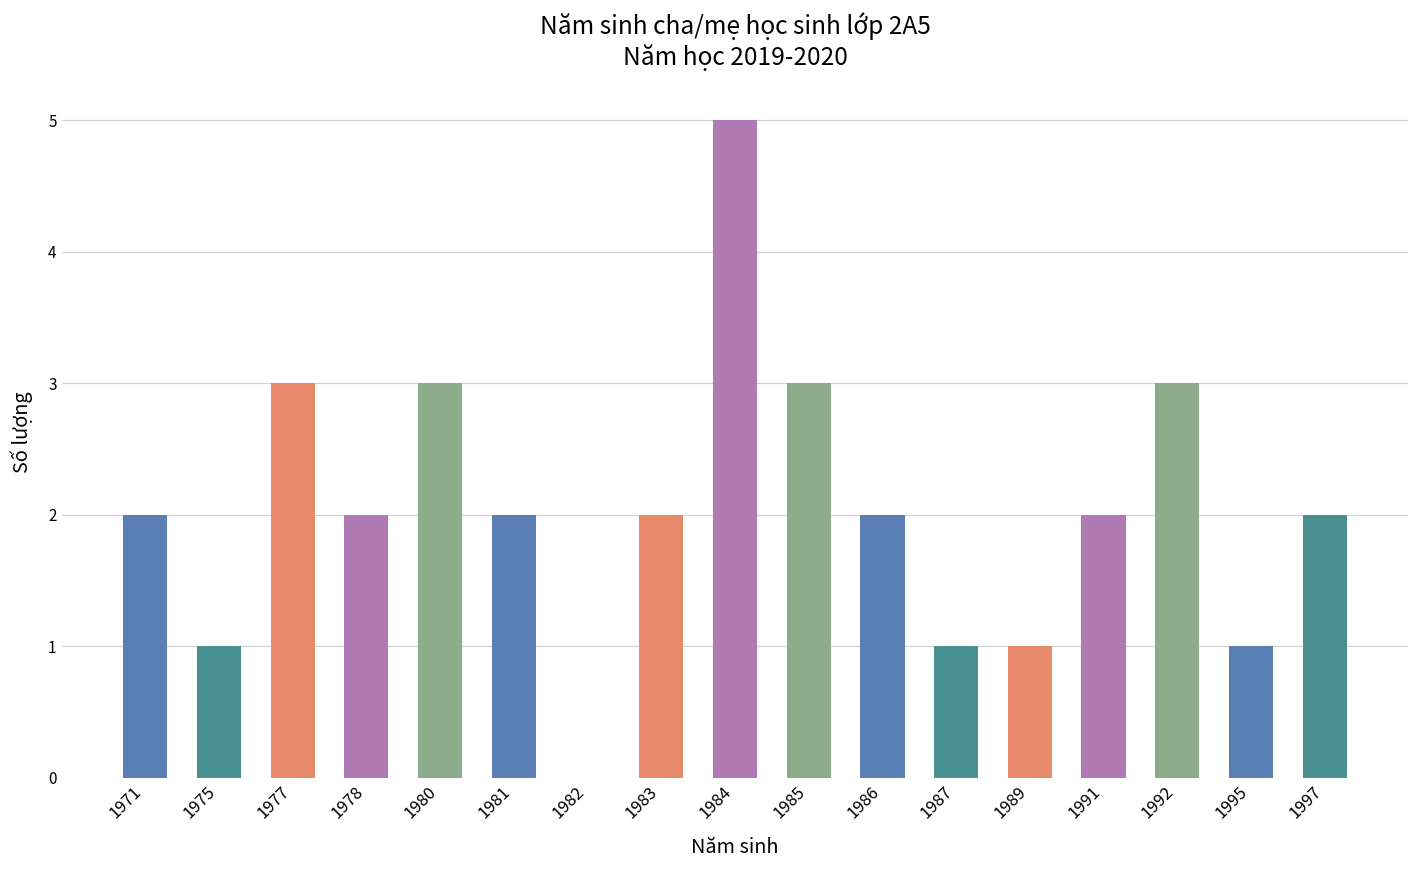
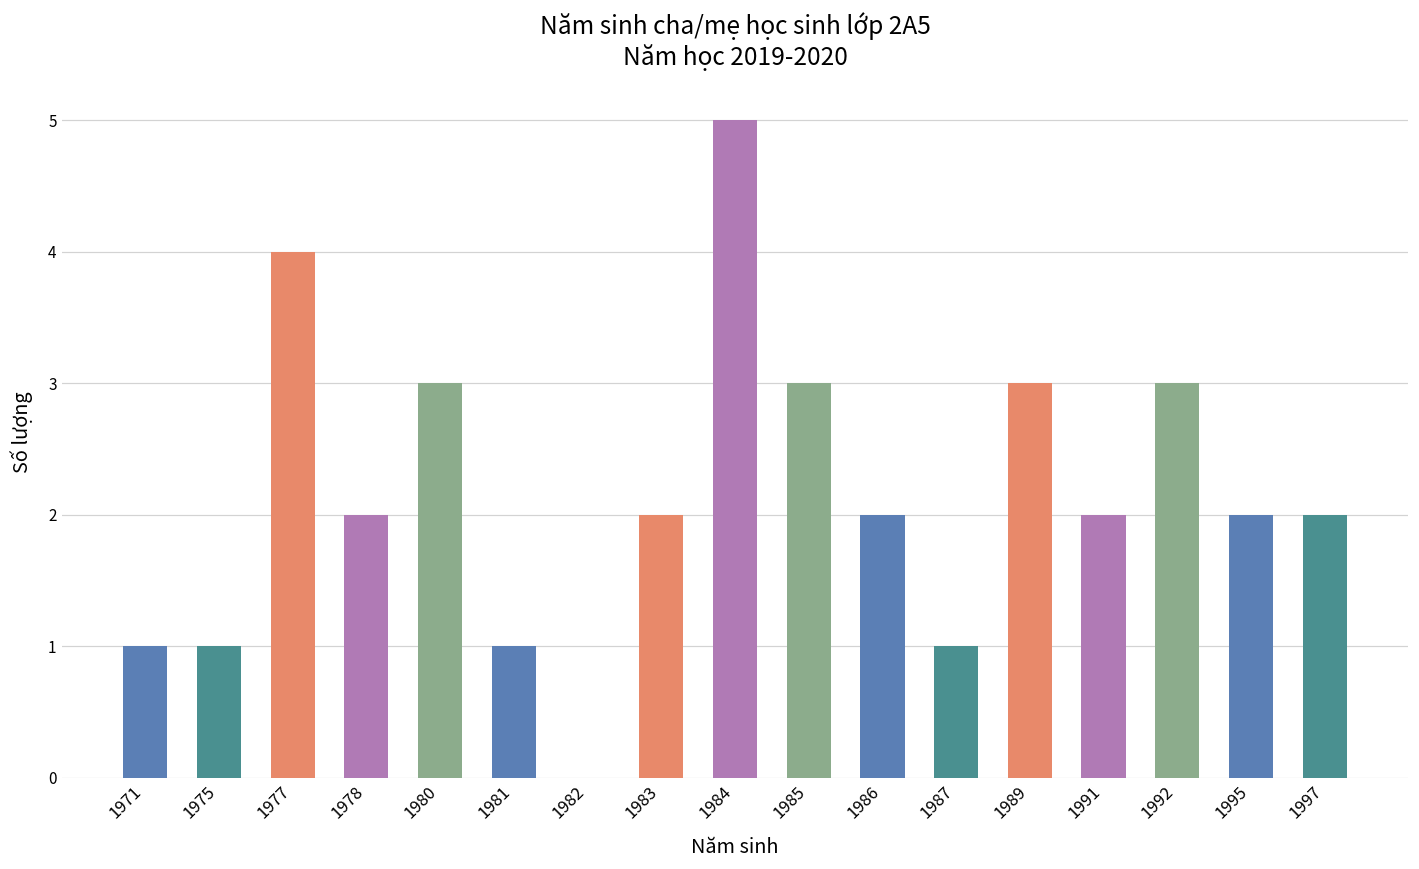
1971: 2 -> 1
1977: 3 -> 4
1981: 2 -> 1
1989: 1 -> 3
1995: 1 -> 2
